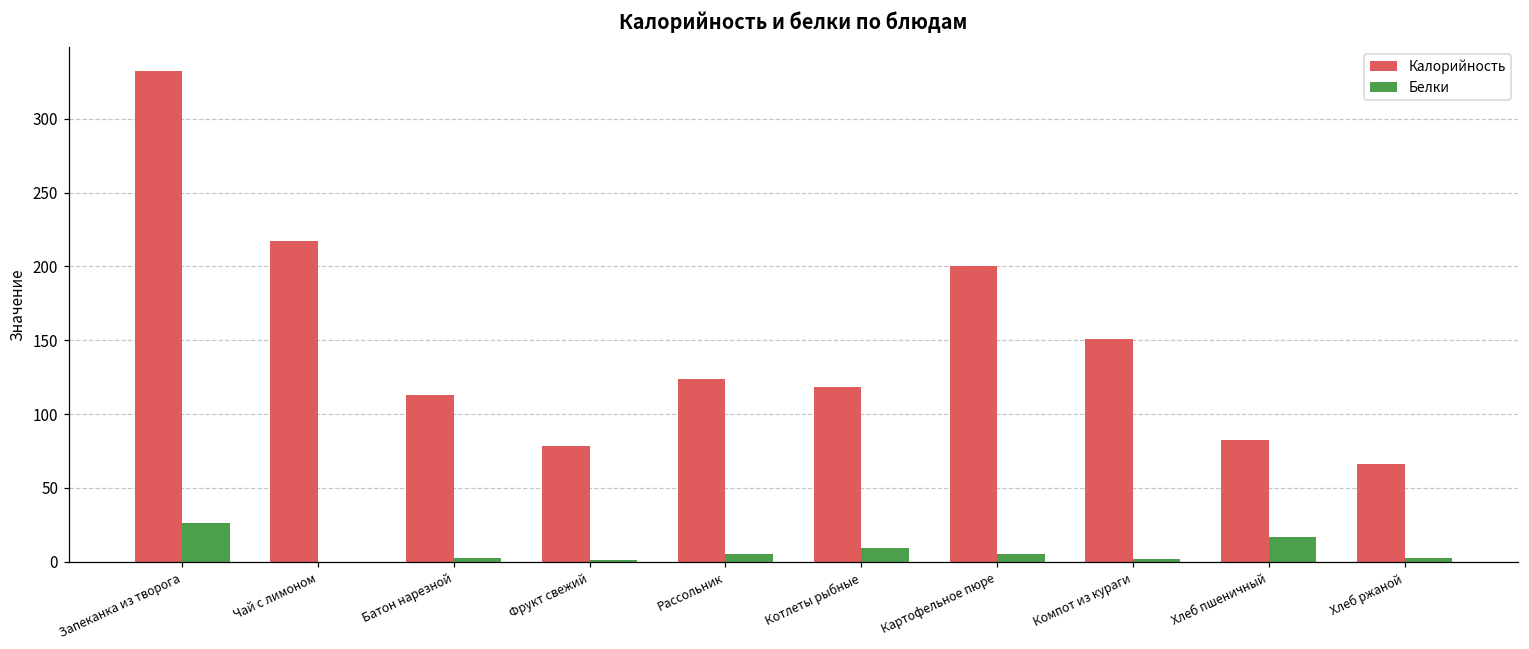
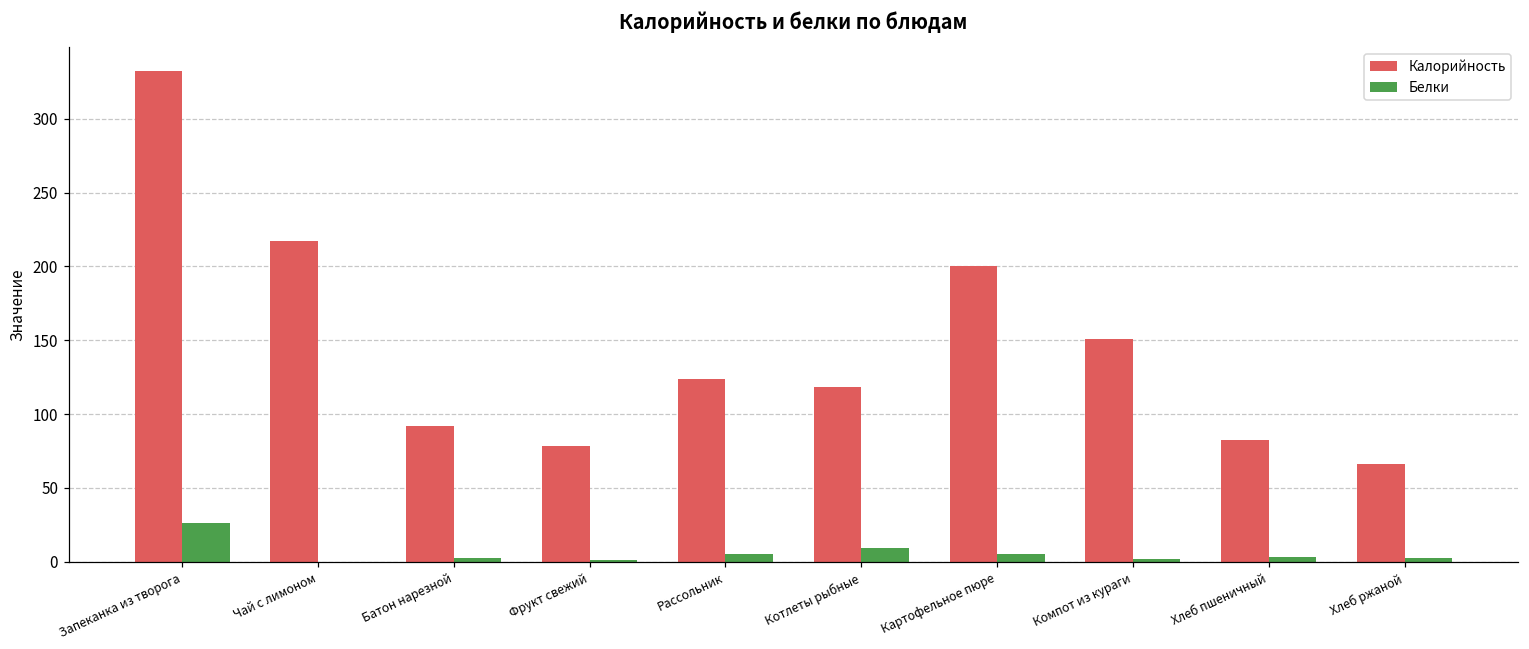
Калорийность, Батон нарезной: 113 -> 92
Белки, Хлеб пшеничный: 17 -> 3
